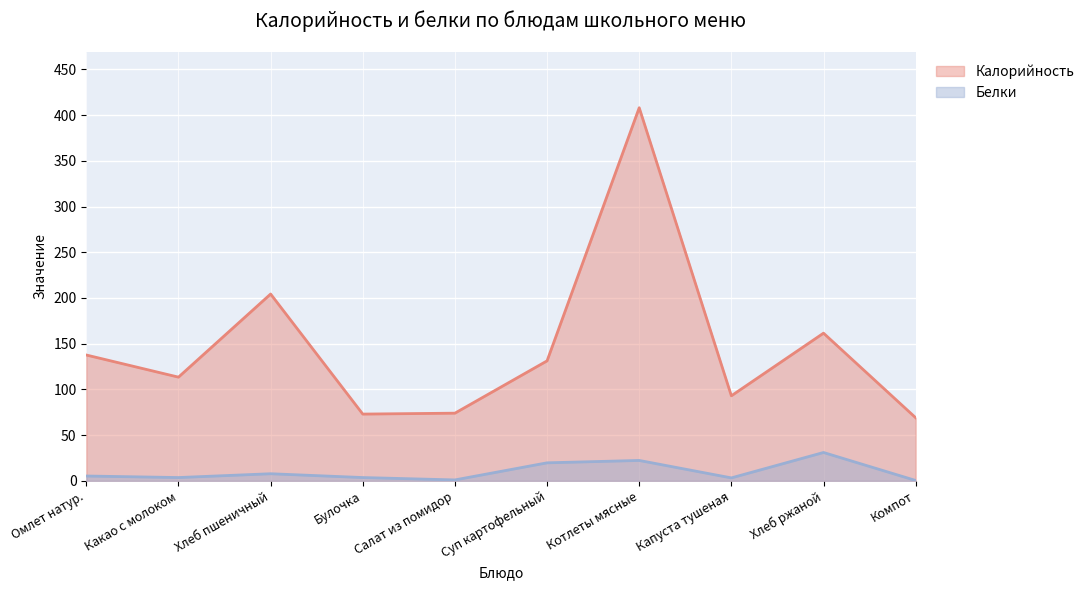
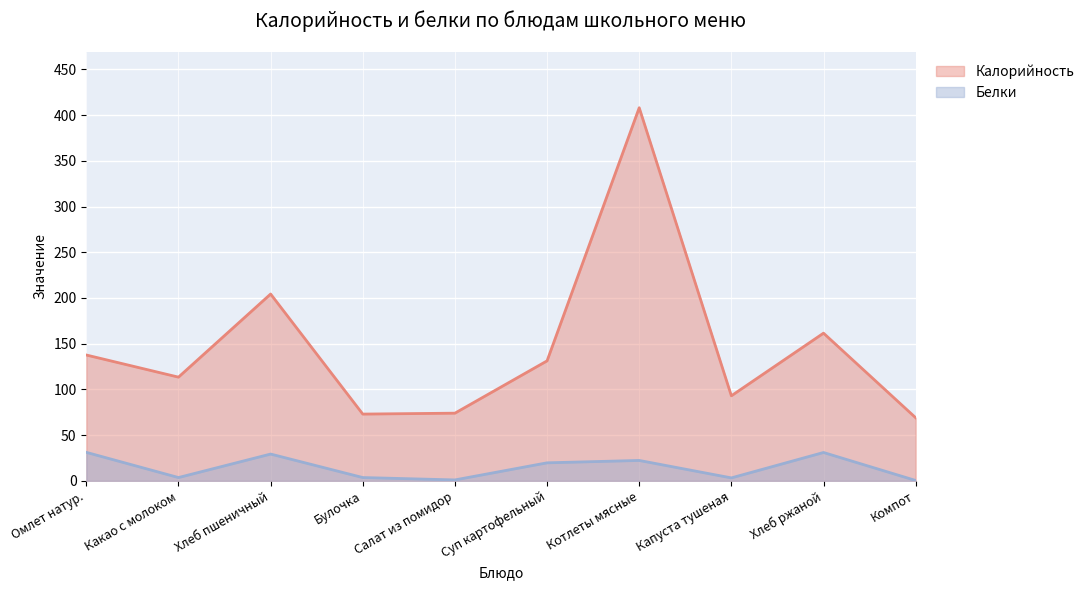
Белки, Омлет натур.: 10 -> 30
Белки, Хлеб пшеничный: 10 -> 30
